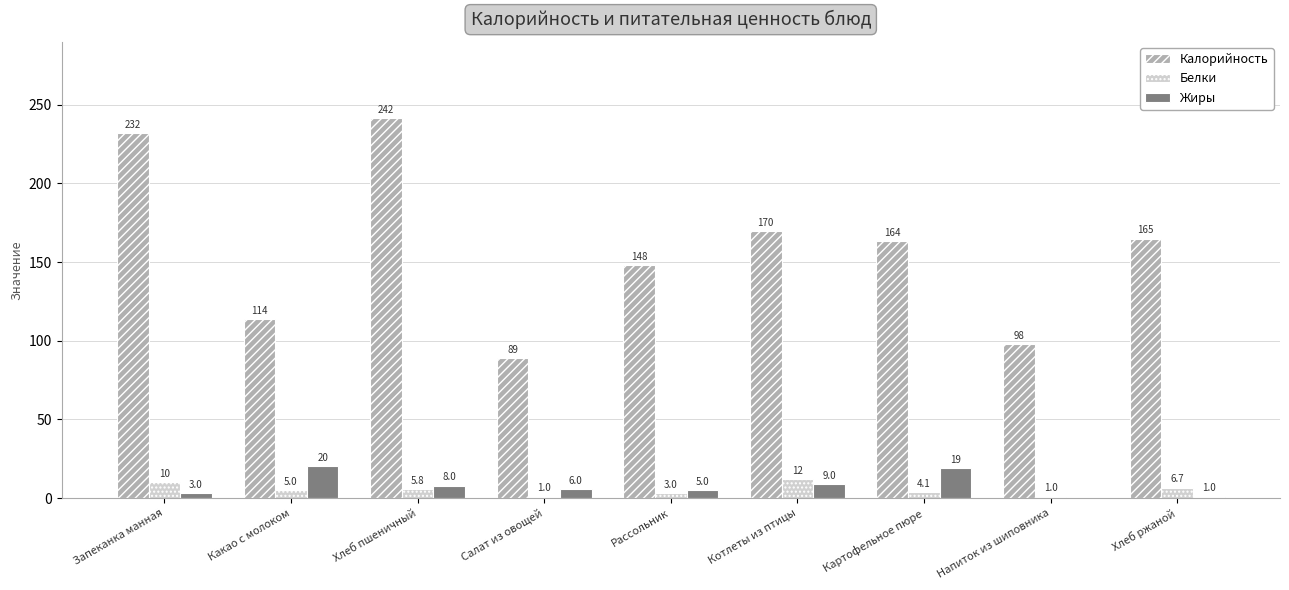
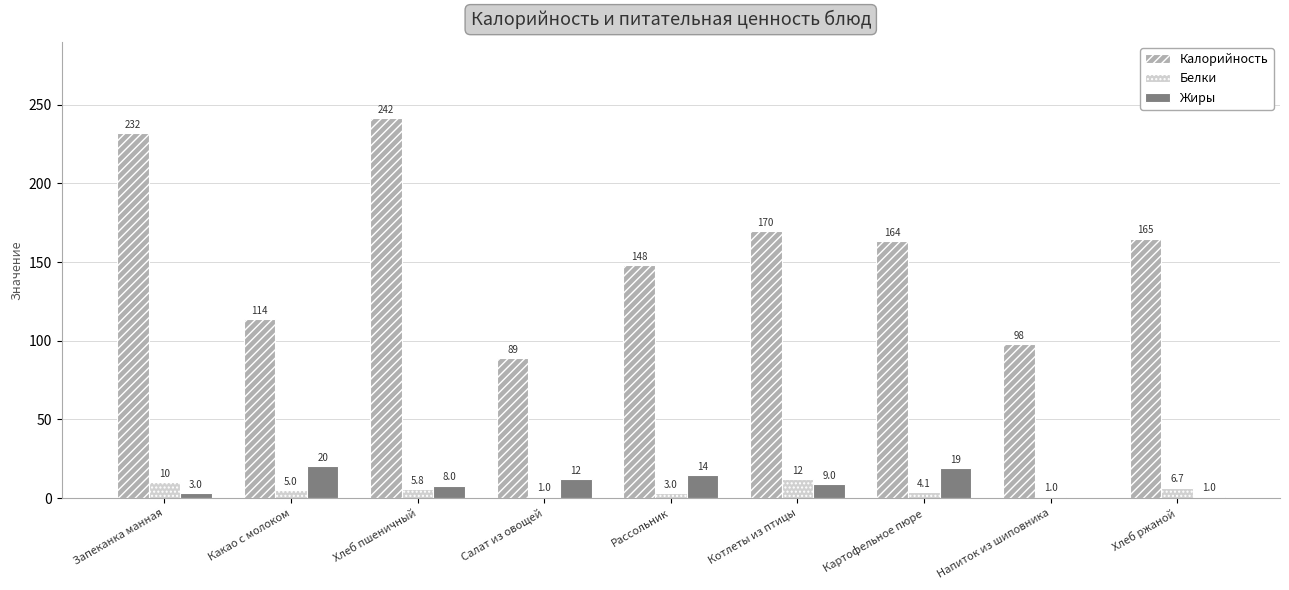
Жиры, Салат из овощей: 6.0 -> 12
Жиры, Рассольник: 5.0 -> 14
